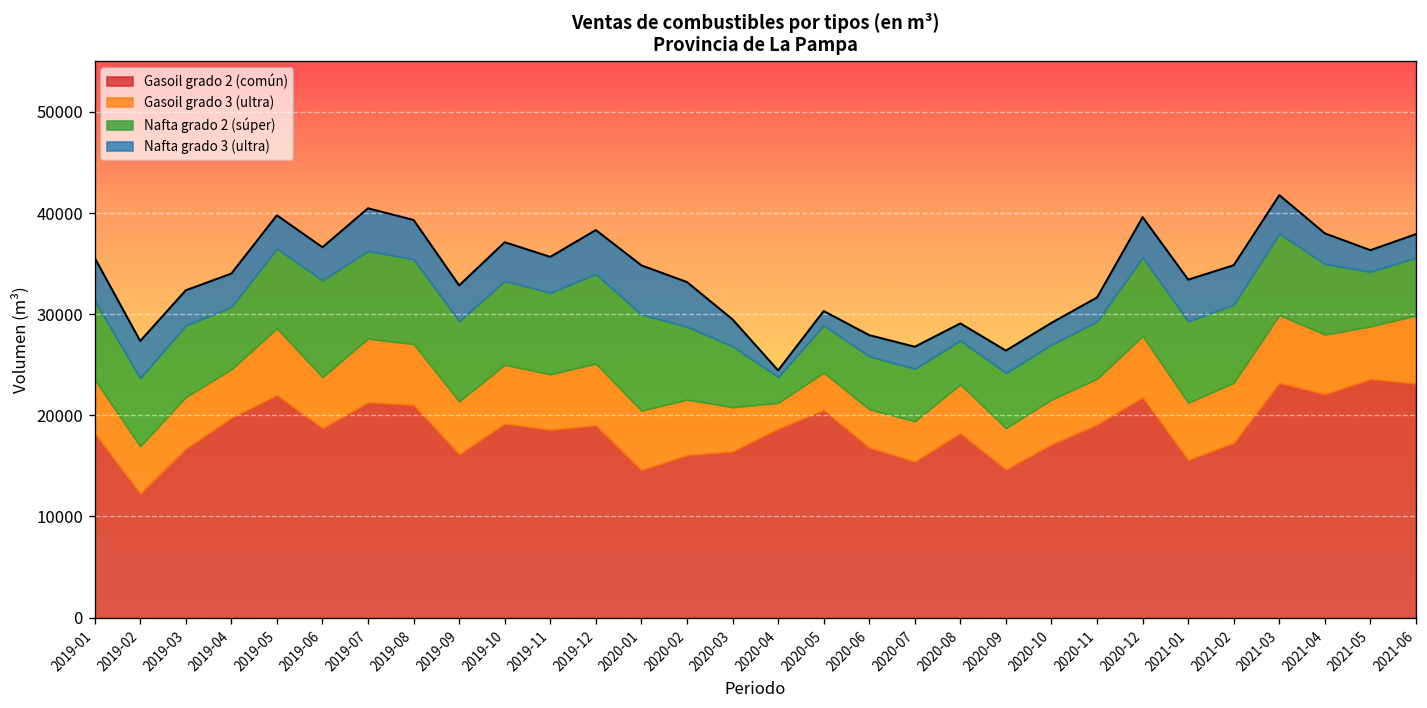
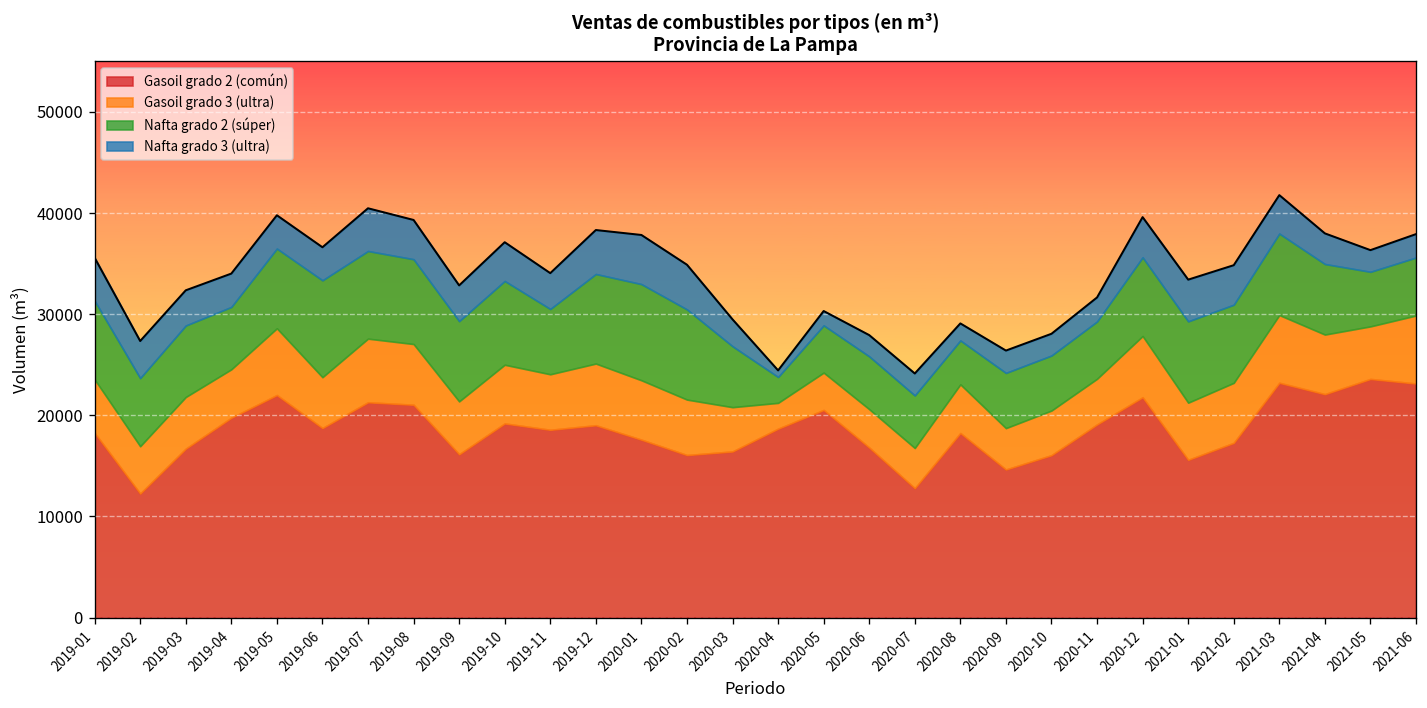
Nafta grado 2 (súper), 2019-11: 8000 -> 6000
Gasoil grado 2 (común), 2020-01: 15000 -> 18000
Nafta grado 2 (súper), 2020-02: 7000 -> 9000
Gasoil grado 2 (común), 2020-07: 15000 -> 13000
Gasoil grado 2 (común), 2020-10: 17000 -> 16000
